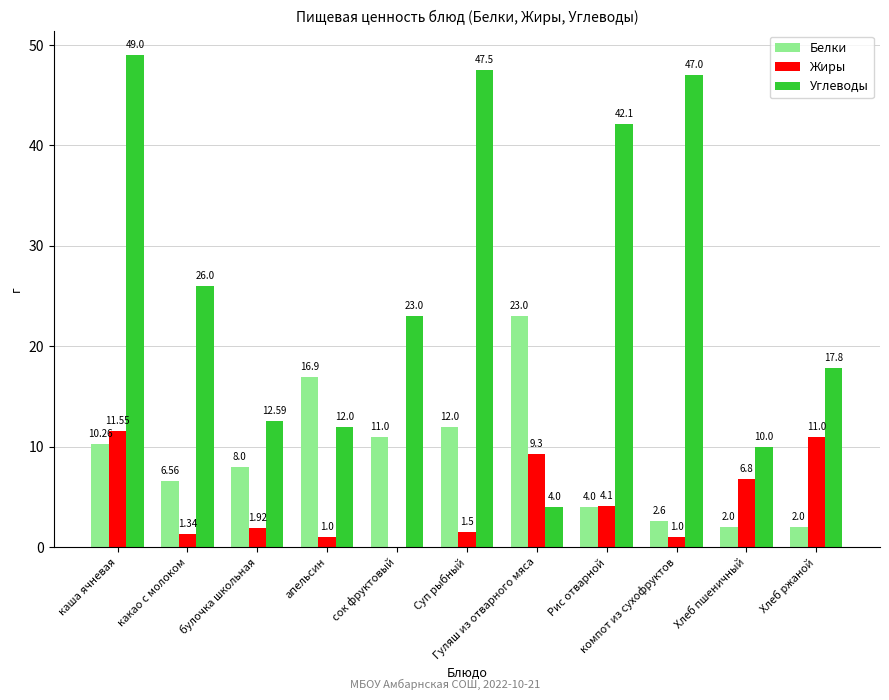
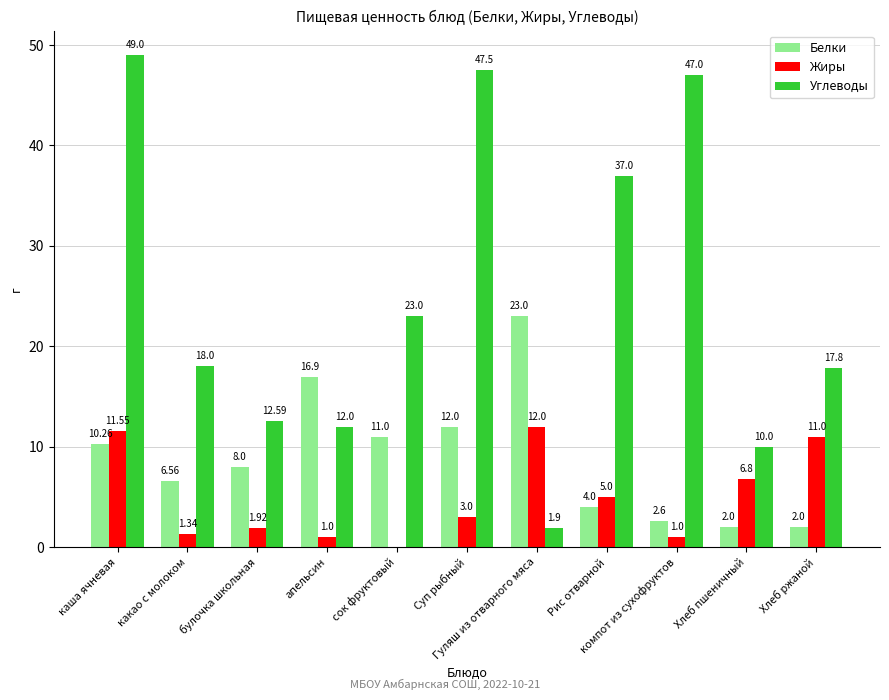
Углеводы, какао с молоком: 26.0 -> 18.0
Жиры, Суп рыбный: 1.5 -> 3.0
Жиры, Гуляш из отварного мяса: 9.3 -> 12.0
Углеводы, Гуляш из отварного мяса: 4.0 -> 1.9
Жиры, Рис отварной: 4.1 -> 5.0
Углеводы, Рис отварной: 42.1 -> 37.0
